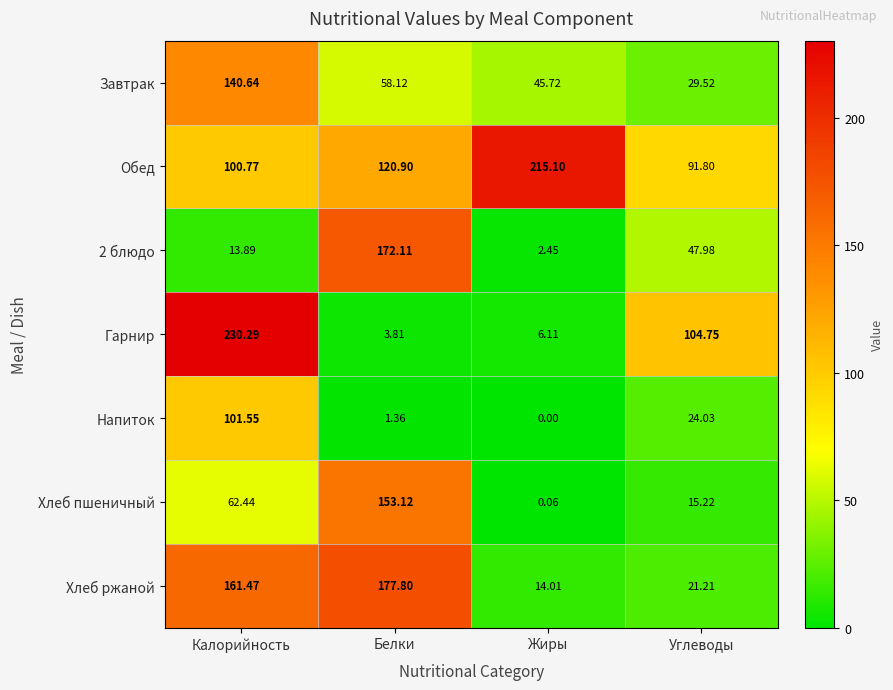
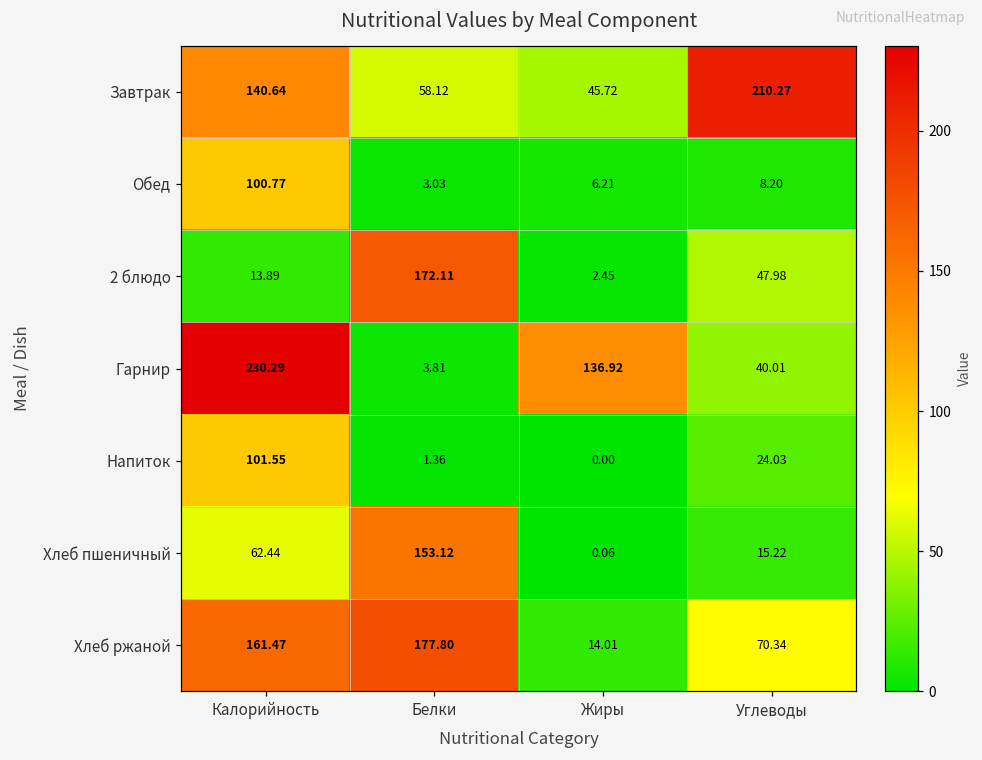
Завтрак, Углеводы: 29.52 -> 210.27
Обед, Белки: 120.90 -> 3.03
Обед, Жиры: 215.10 -> 6.21
Обед, Углеводы: 91.80 -> 8.20
Гарнир, Жиры: 6.11 -> 136.92
Гарнир, Углеводы: 104.75 -> 40.01
Хлеб ржаной, Углеводы: 21.21 -> 70.34
